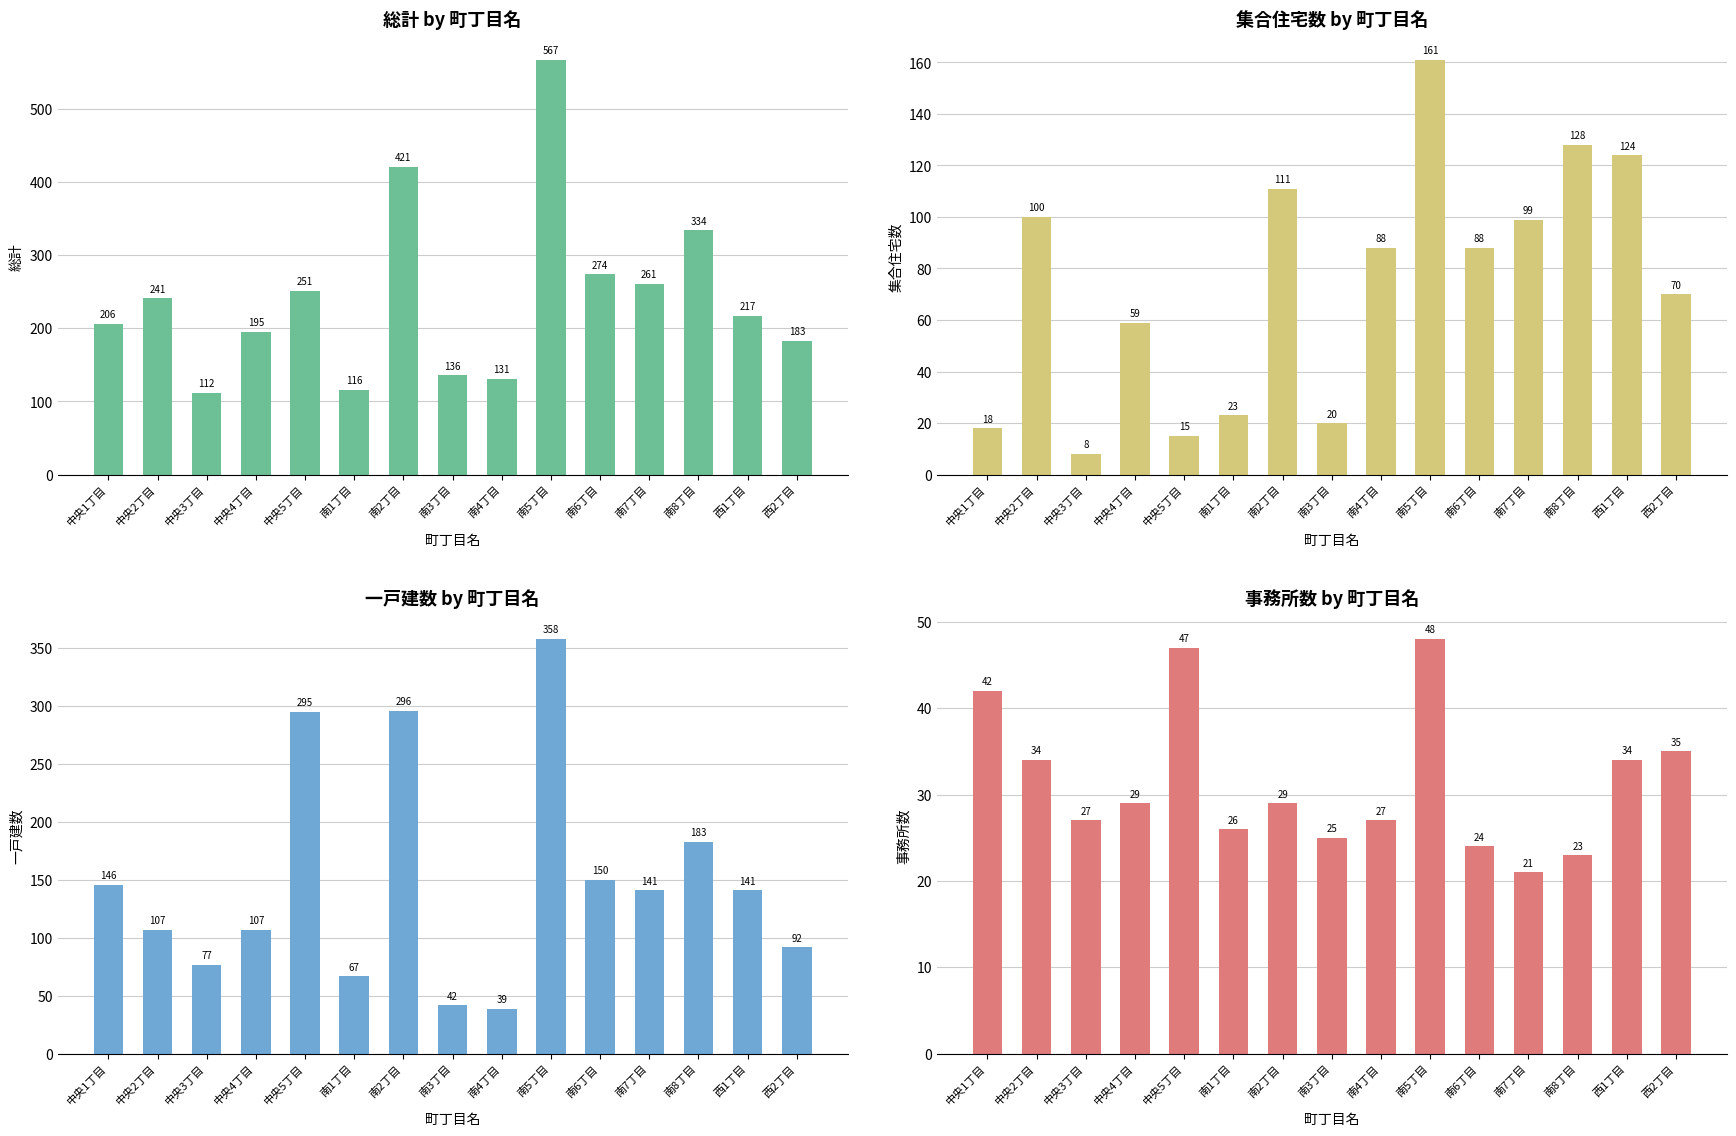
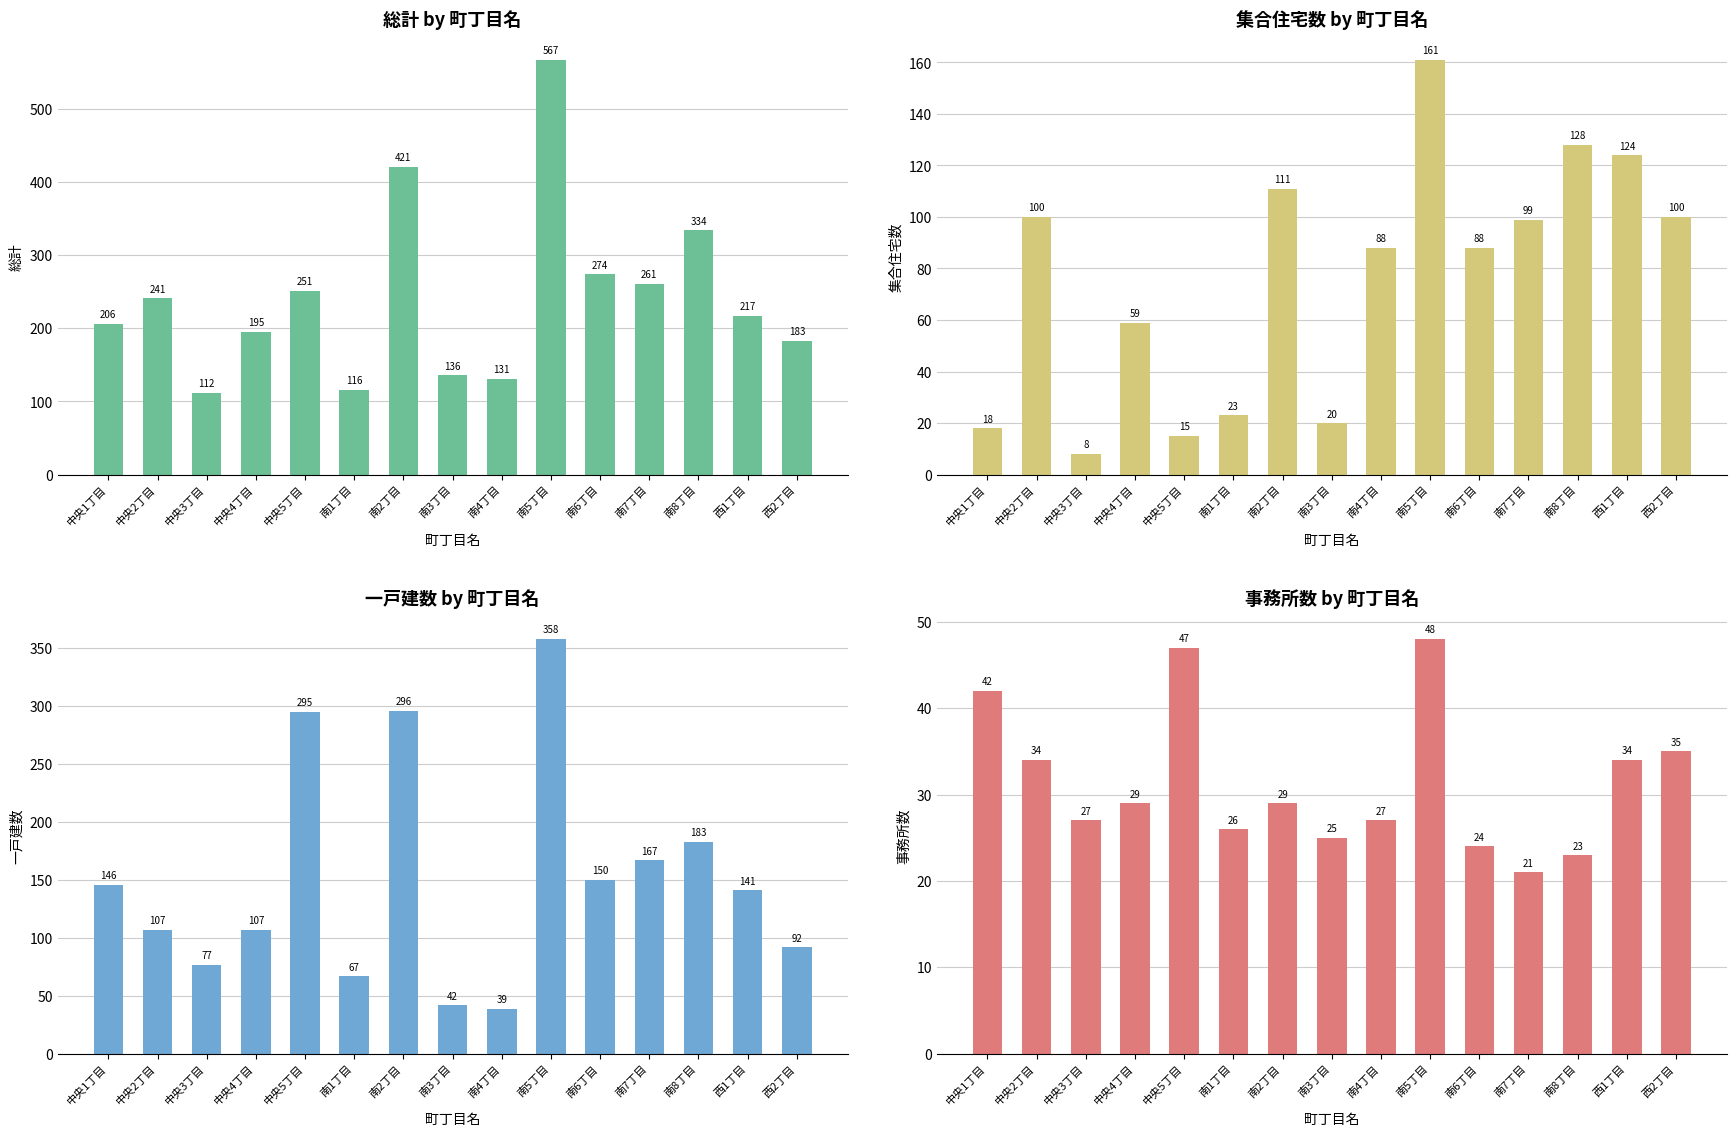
集合住宅数 by 町丁目名, 西2丁目: 70 -> 100
一戸建数 by 町丁目名, 南7丁目: 141 -> 167
